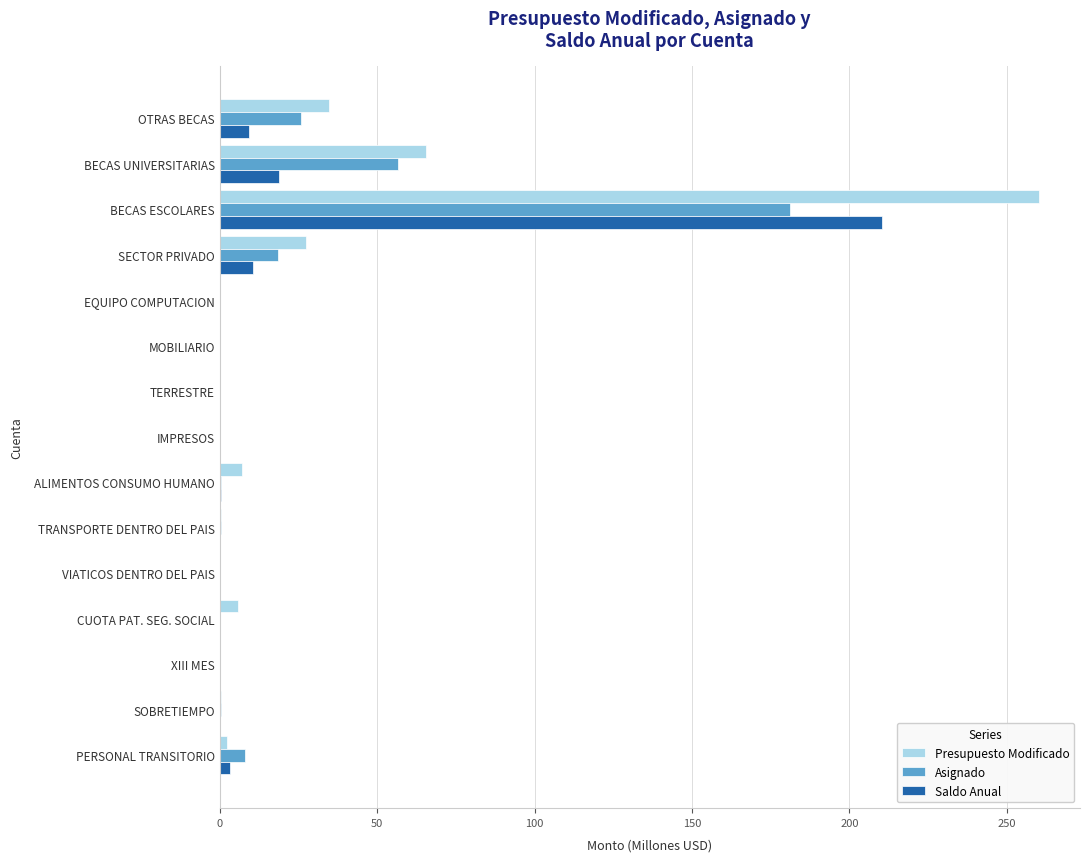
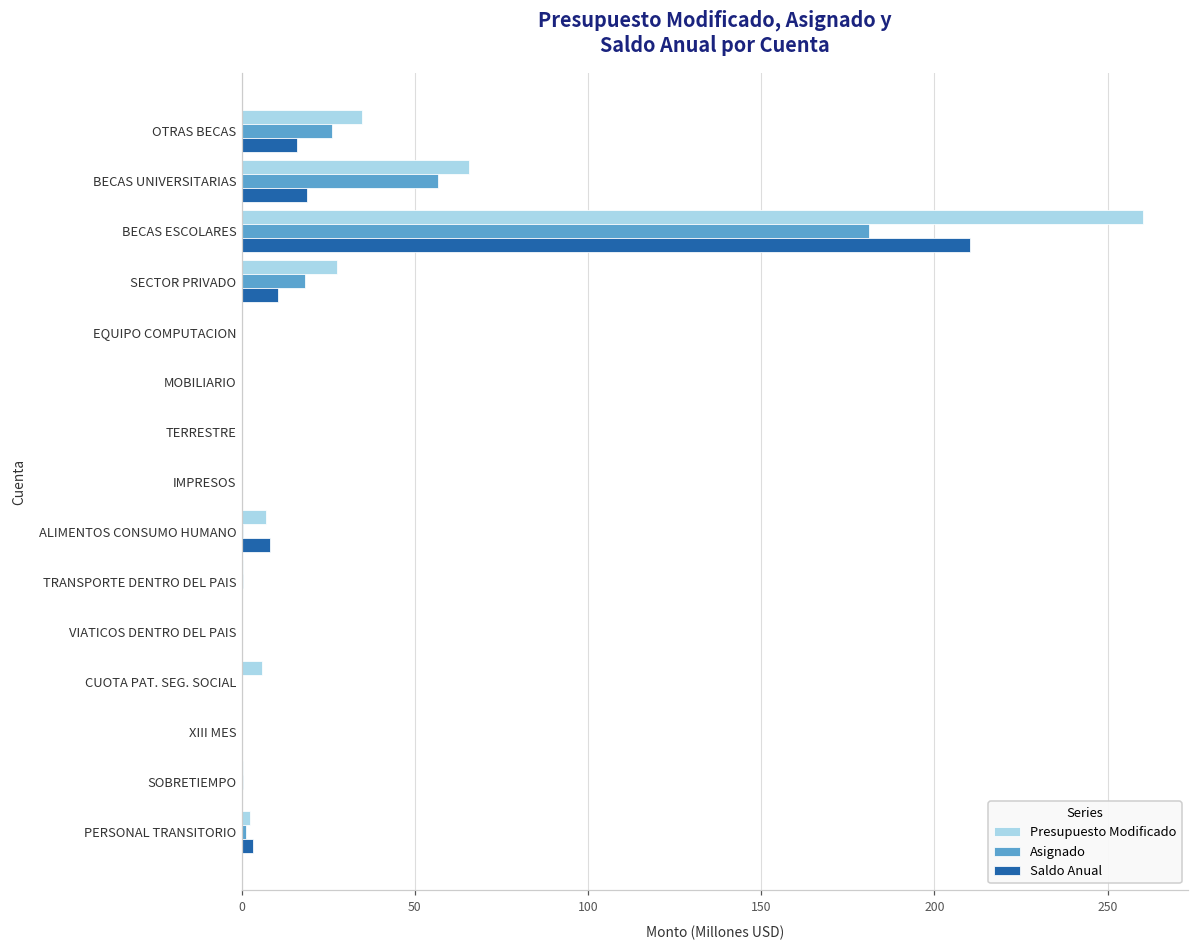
Saldo Anual, OTRAS BECAS: 9 -> 16
Saldo Anual, ALIMENTOS CONSUMO HUMANO: 0 -> 8
Asignado, PERSONAL TRANSITORIO: 8 -> 1
